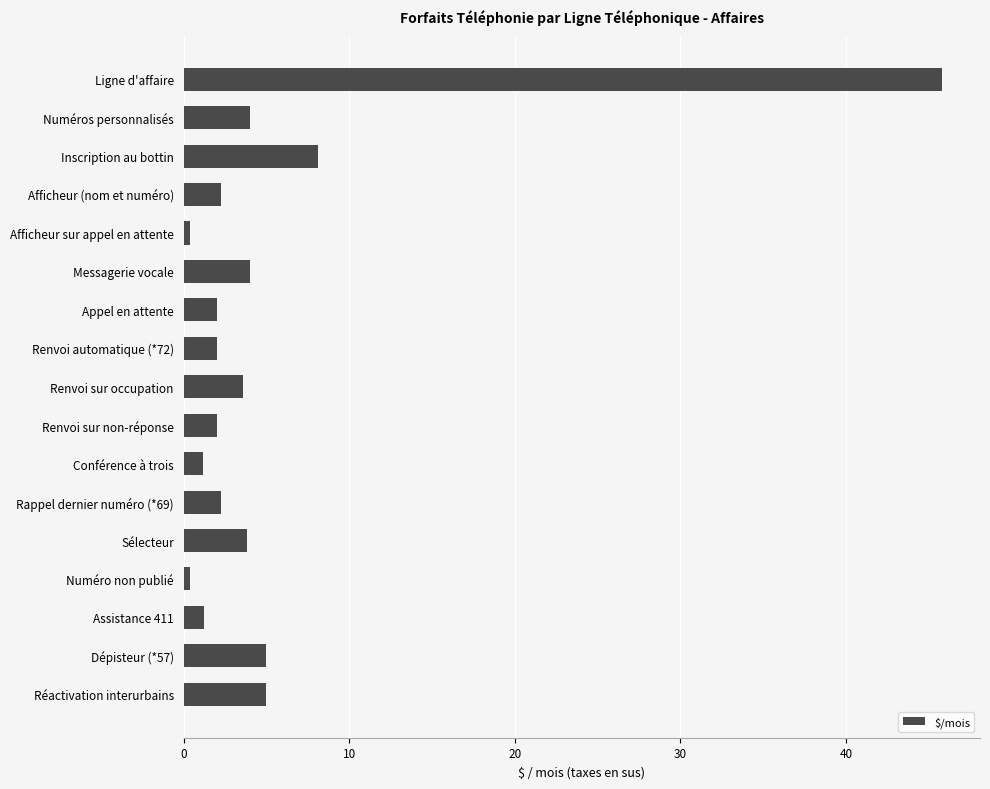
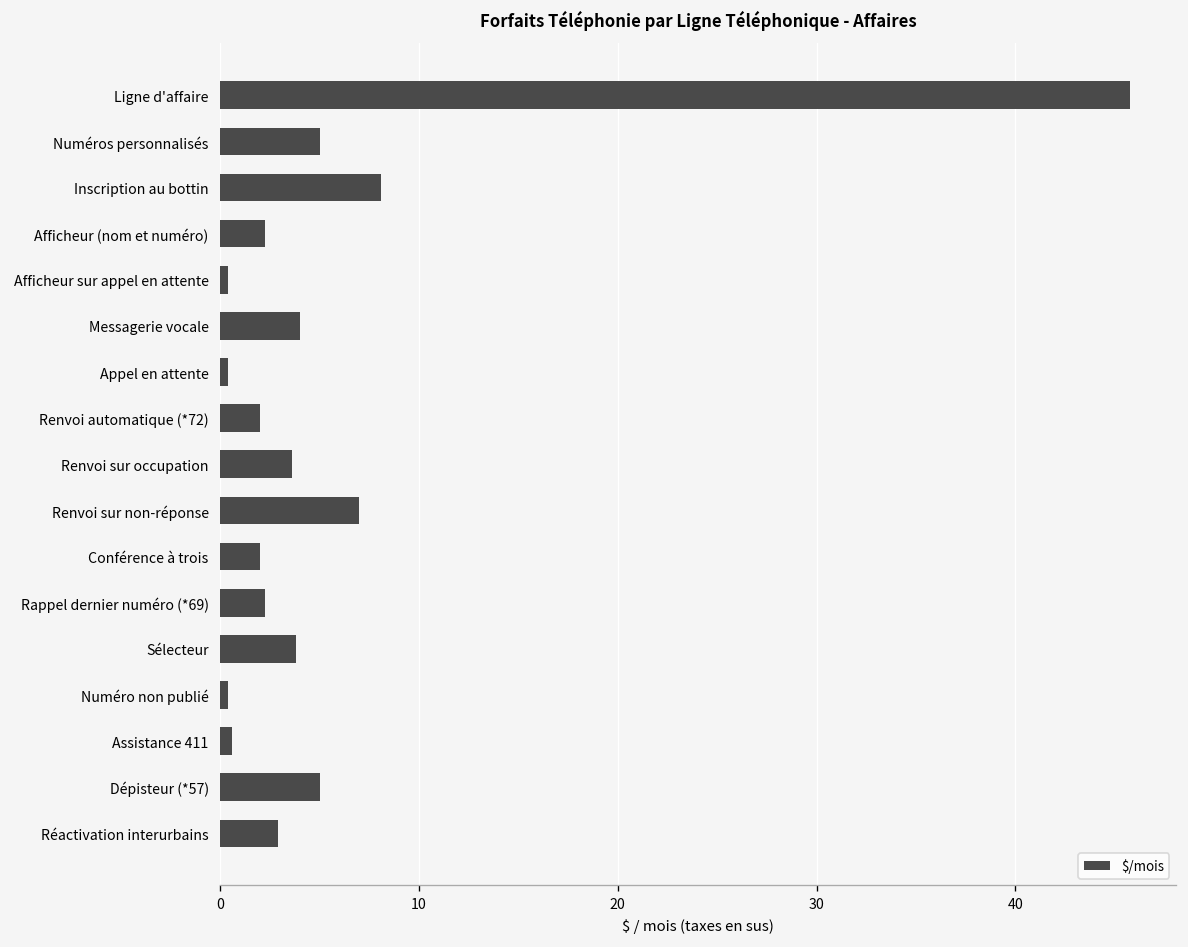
Numéros personnalisés: 4 -> 5
Appel en attente: 2.0 -> 0.4
Renvoi sur non-réponse: 2 -> 7
Conférence à trois: 1.2 -> 2.0
Assistance 411: 1.3 -> 0.6
Réactivation interurbains: 5.0 -> 2.9
